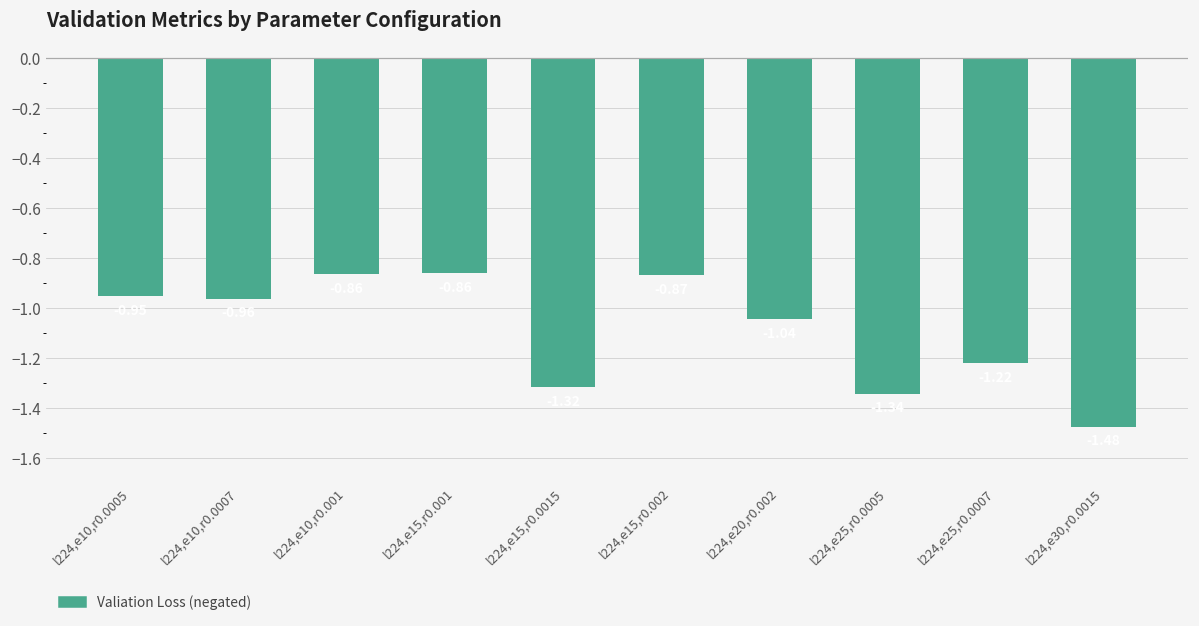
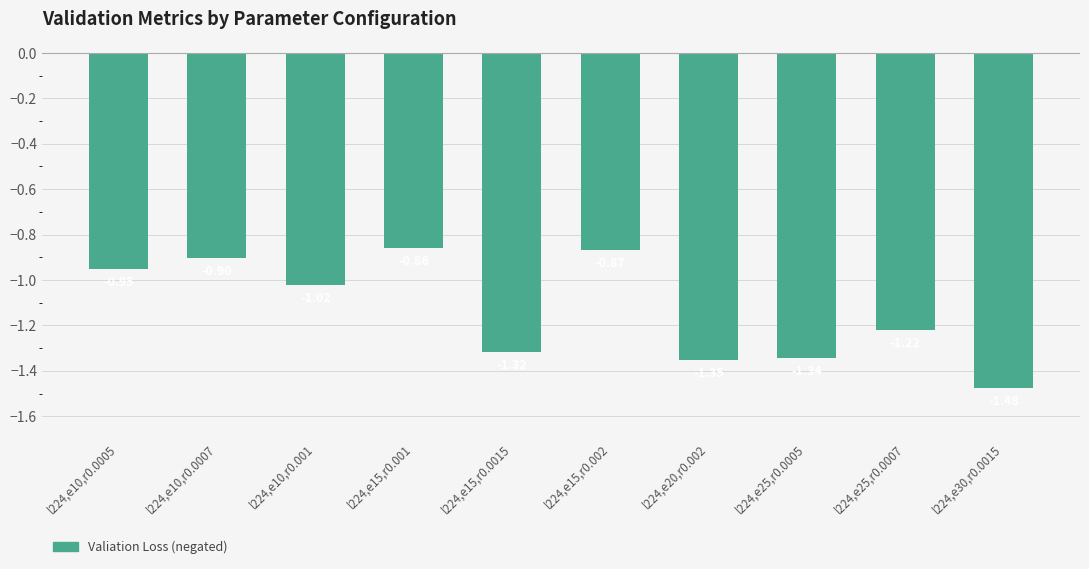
l224,e10,r0.0007: -0.96 -> -0.90
l224,e10,r0.001: -0.86 -> -1.02
l224,e20,r0.002: -1.04 -> -1.35
